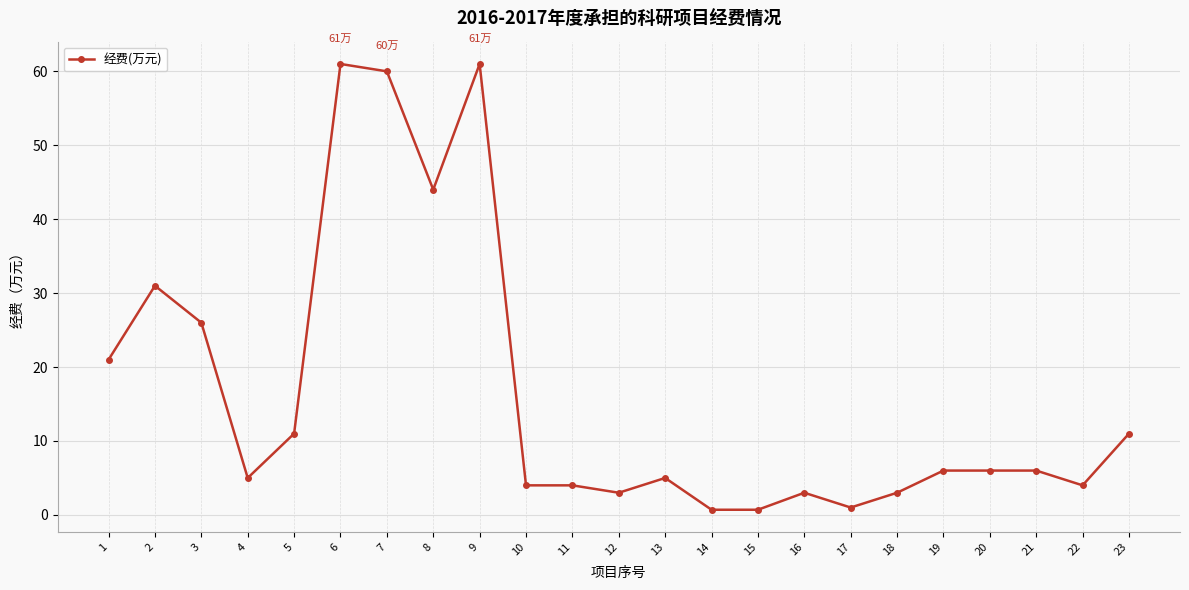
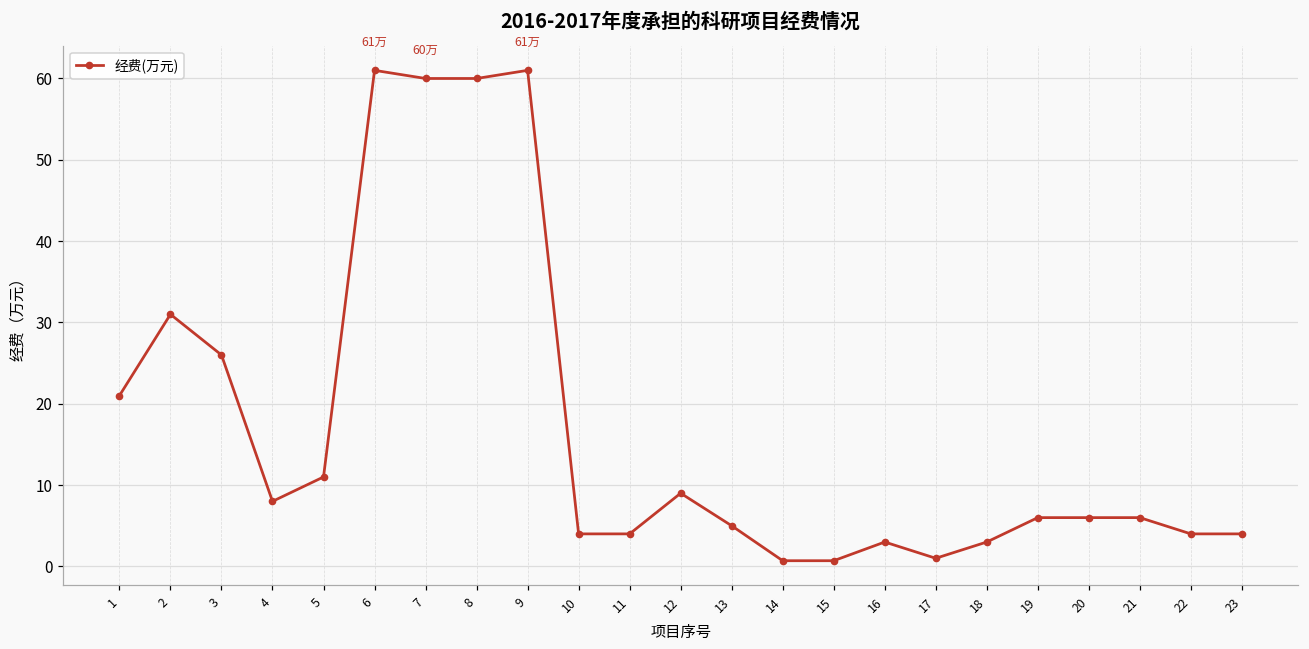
4: 5 -> 8
8: 44 -> 60
12: 3 -> 9
23: 11 -> 4
